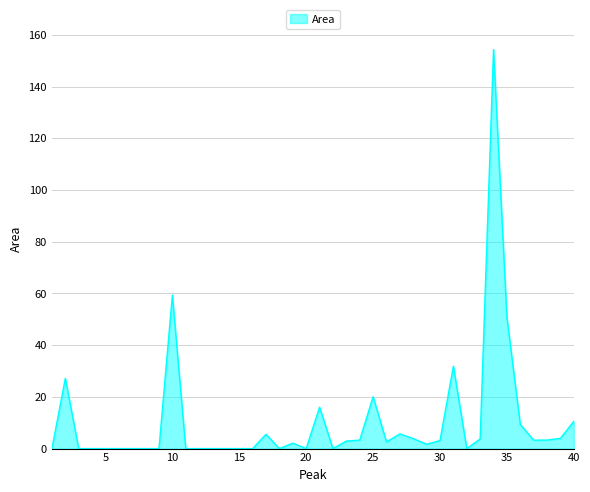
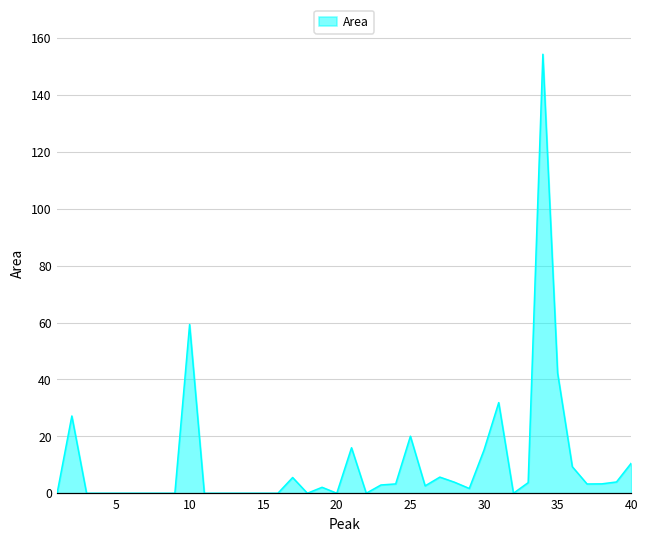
30: 3 -> 15
35: 51 -> 42
